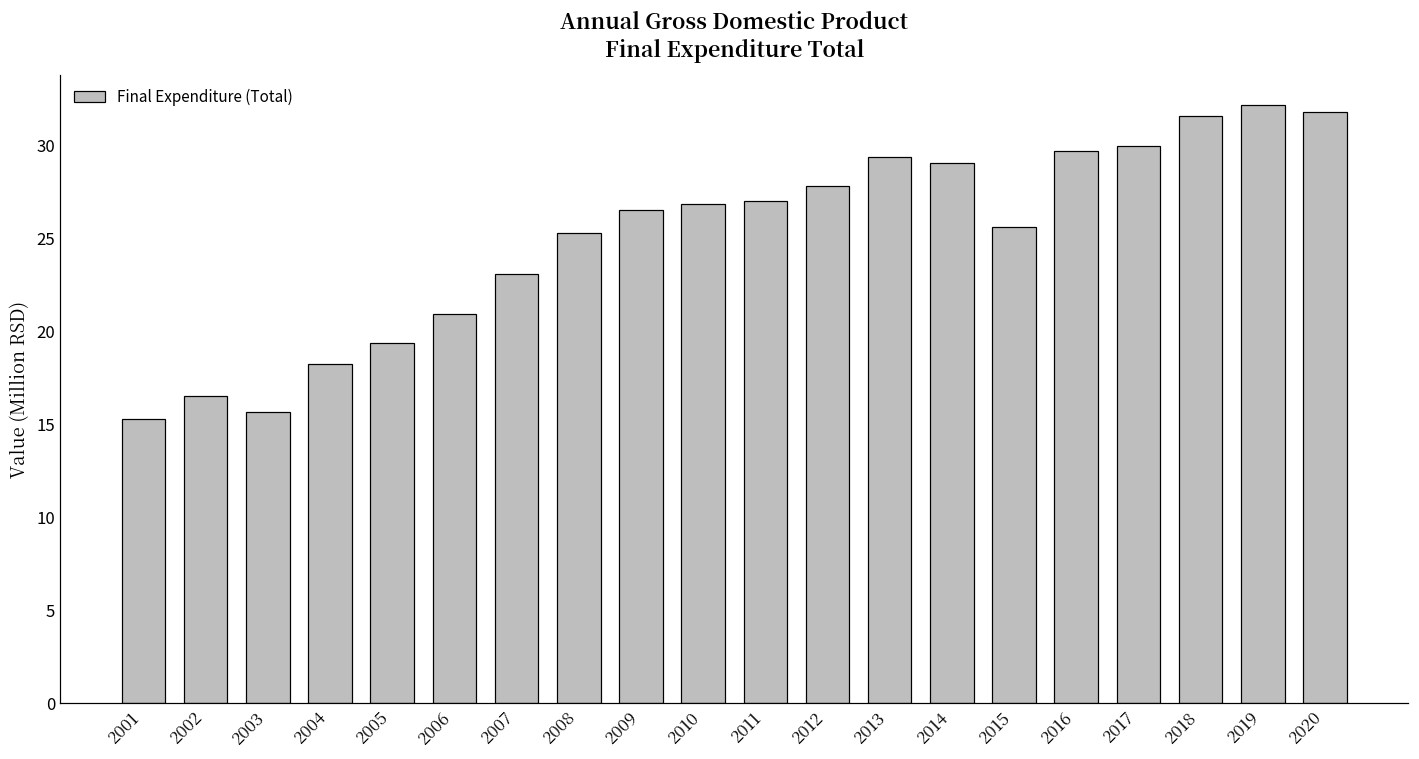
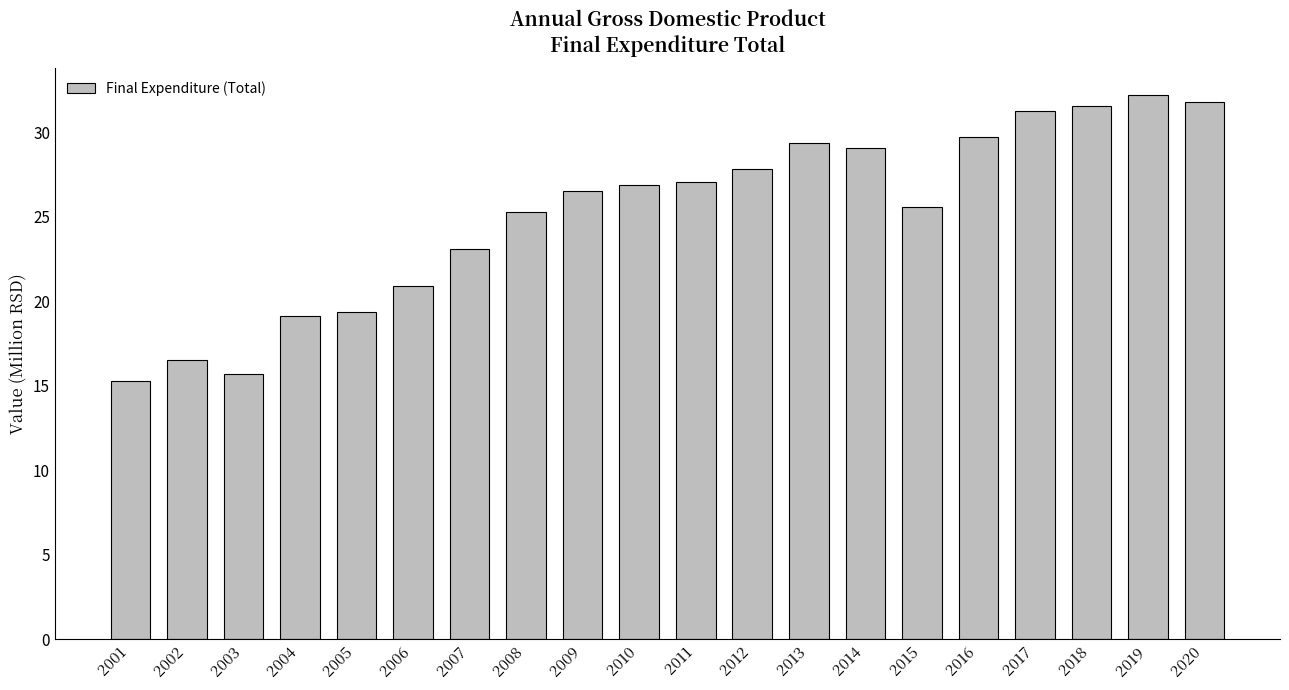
2004: 18.2 -> 19.1
2017: 30.0 -> 31.2
